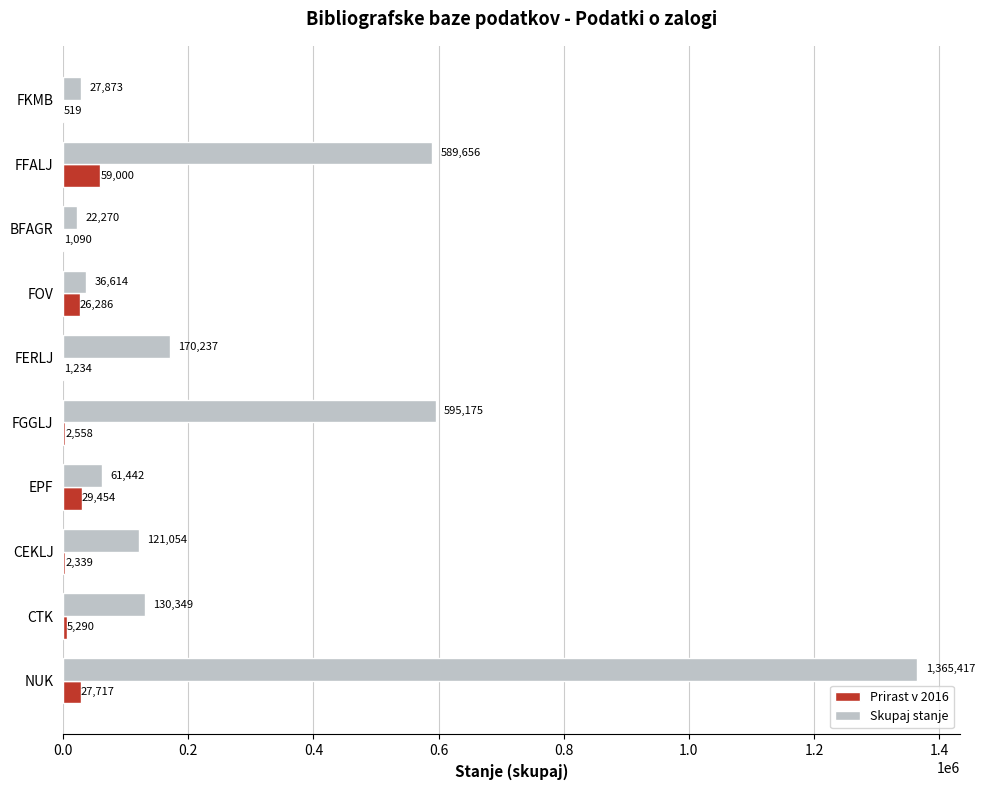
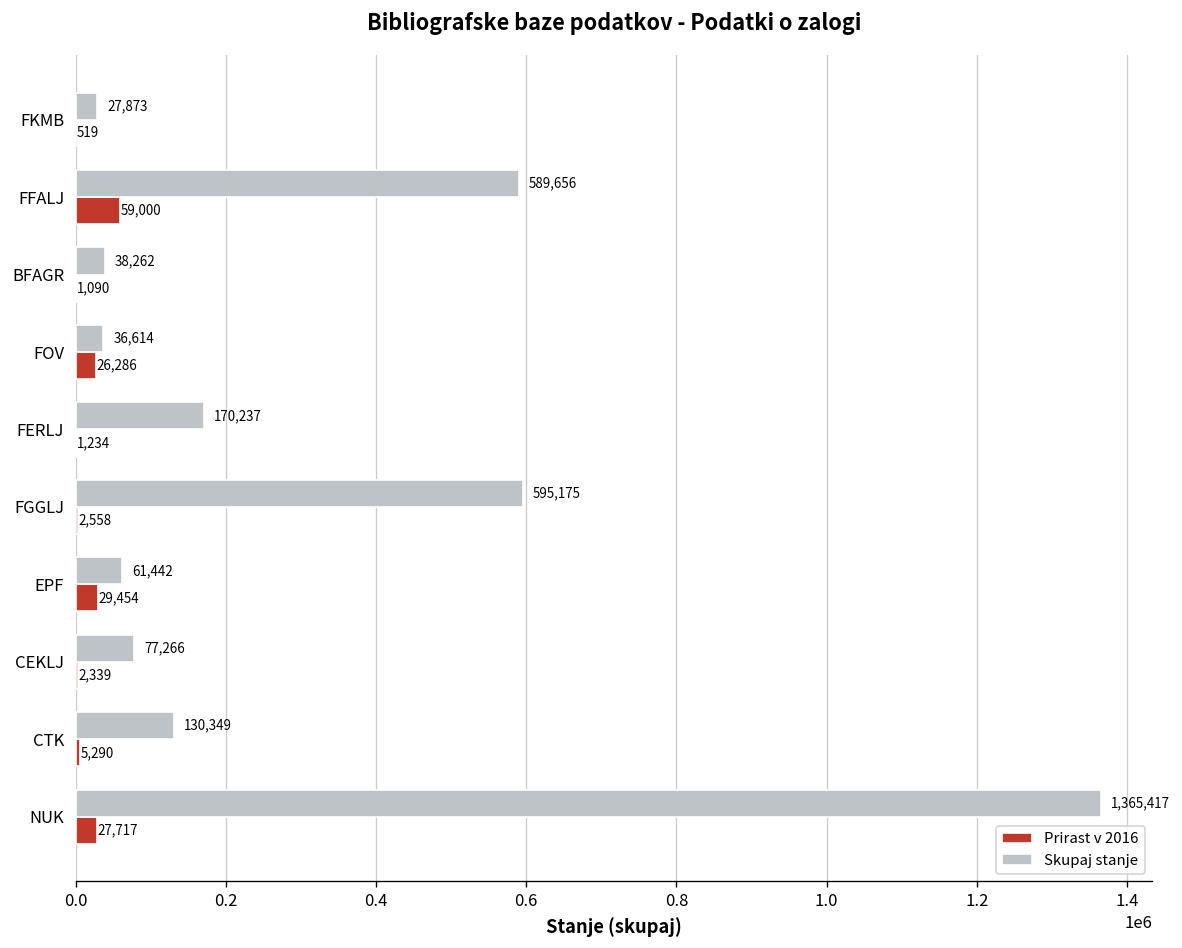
Skupaj stanje, BFAGR: 22,270 -> 38,262
Skupaj stanje, CEKLJ: 121,054 -> 77,266
